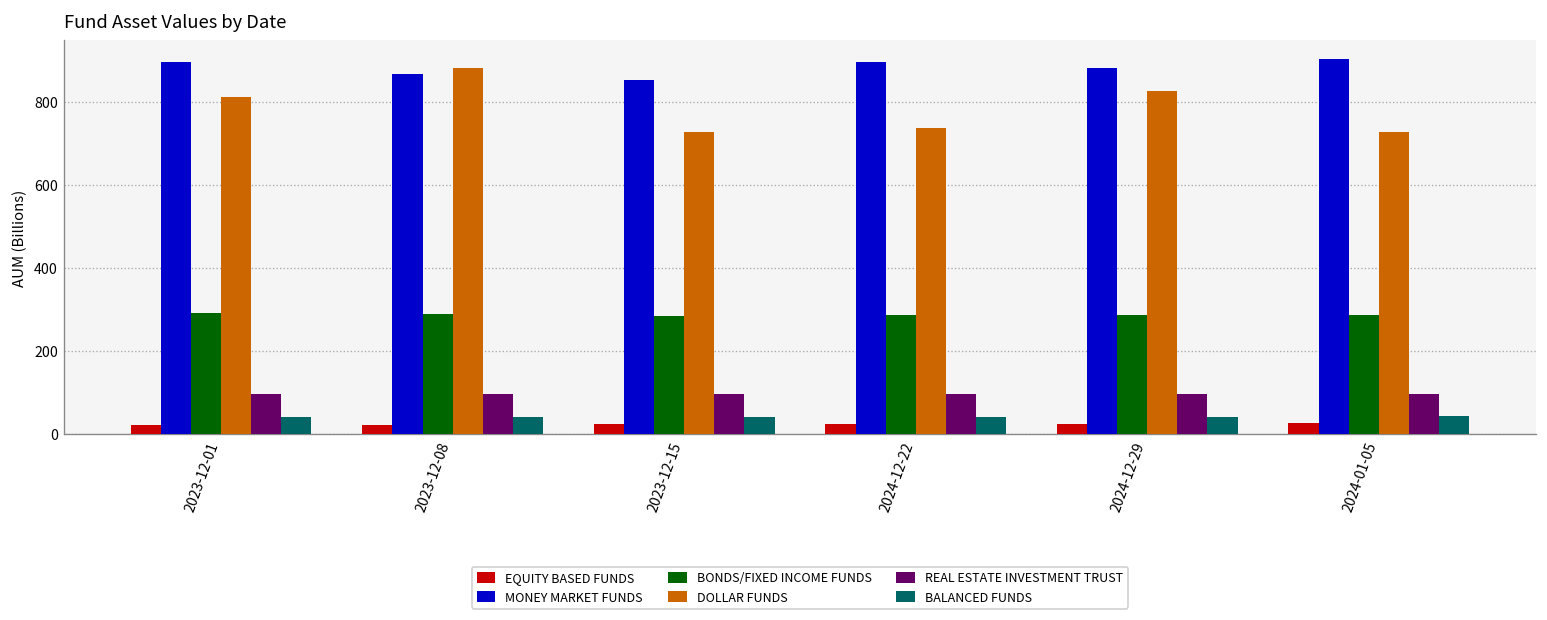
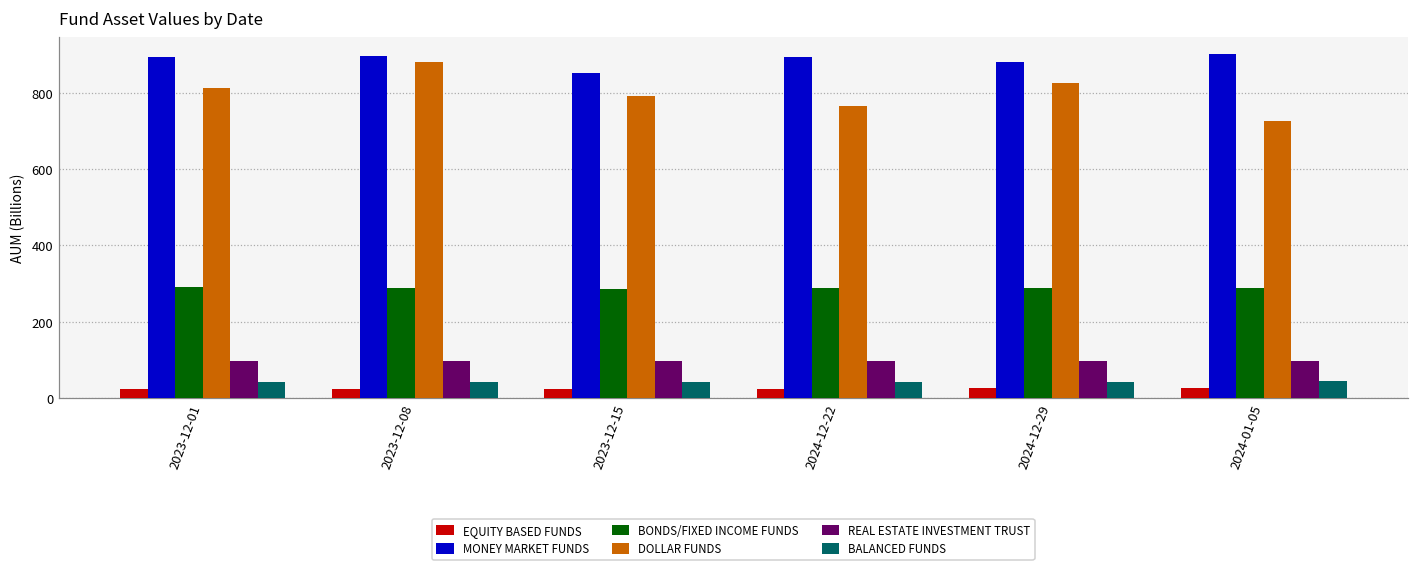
MONEY MARKET FUNDS, 2023-12-08: 870 -> 900
DOLLAR FUNDS, 2023-12-15: 730 -> 790
DOLLAR FUNDS, 2024-12-22: 740 -> 770
